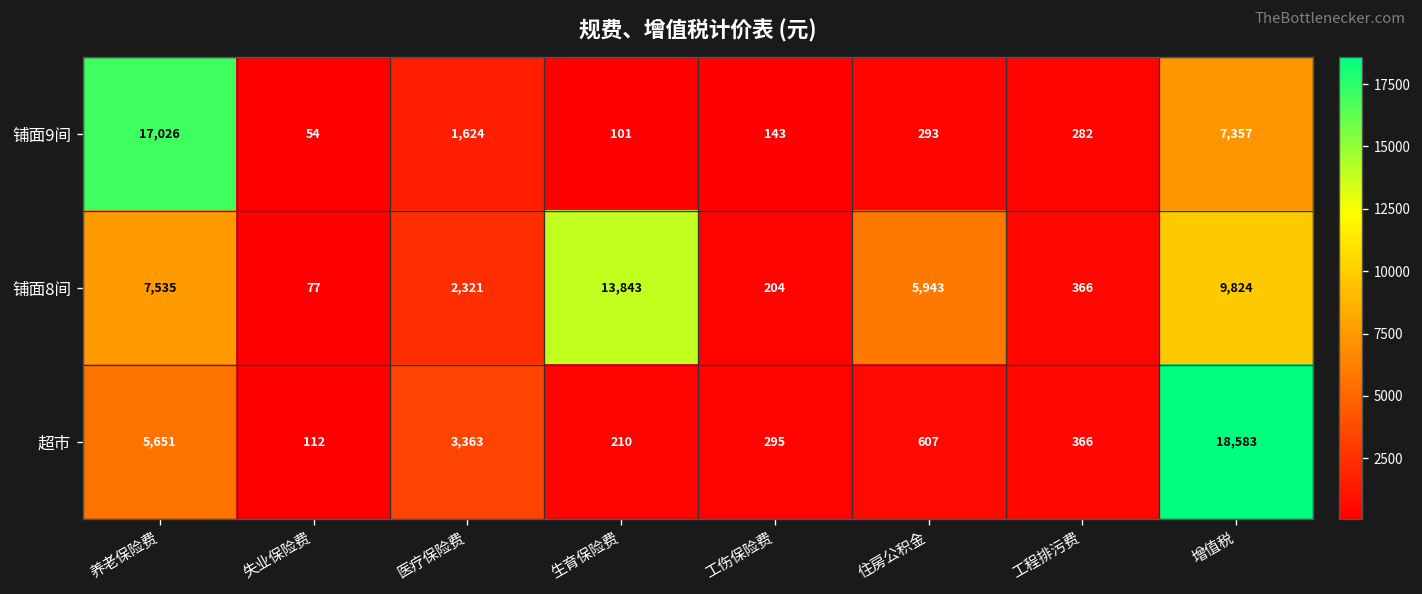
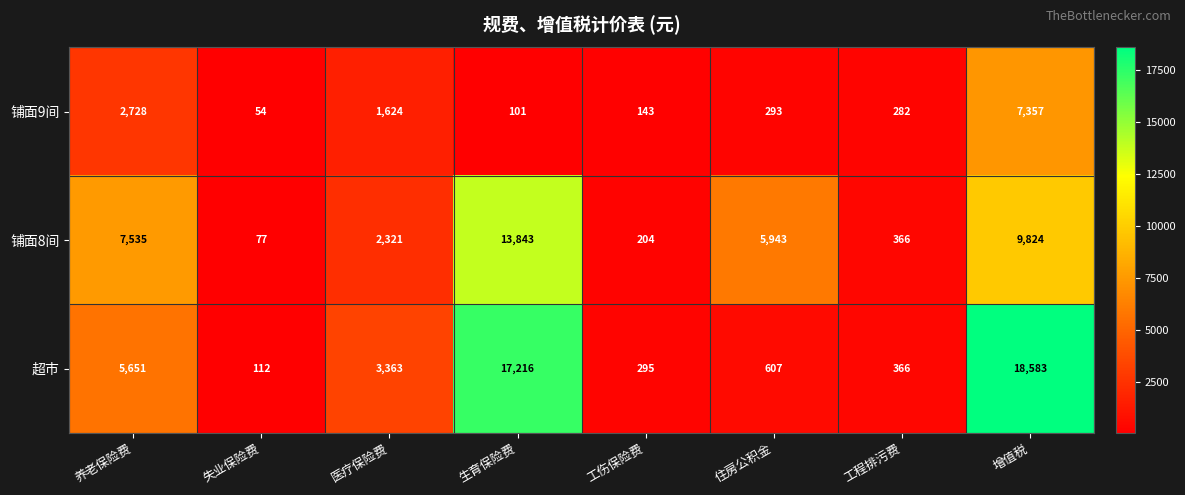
铺面9间, 养老保险费: 17,026 -> 2,728
超市, 生育保险费: 210 -> 17,216
